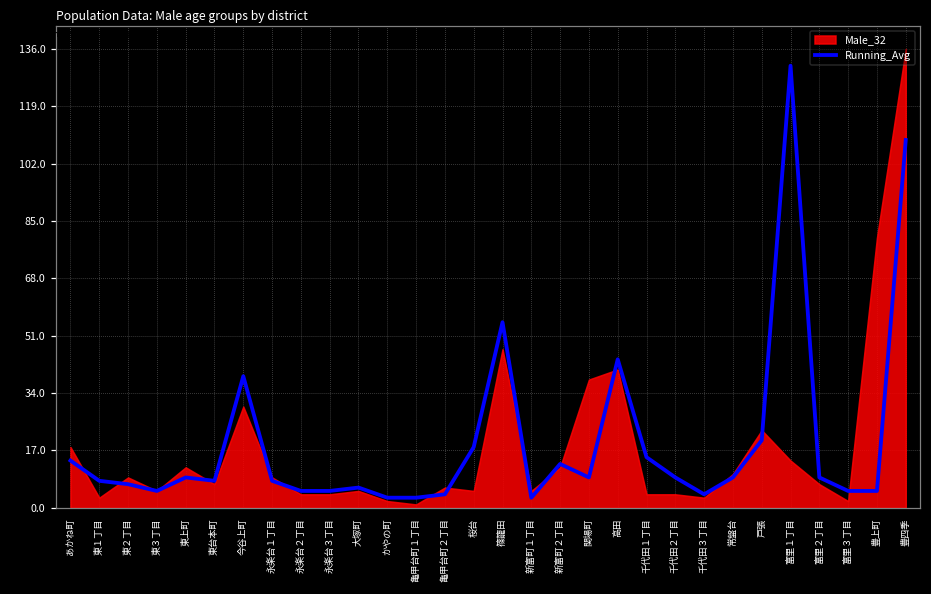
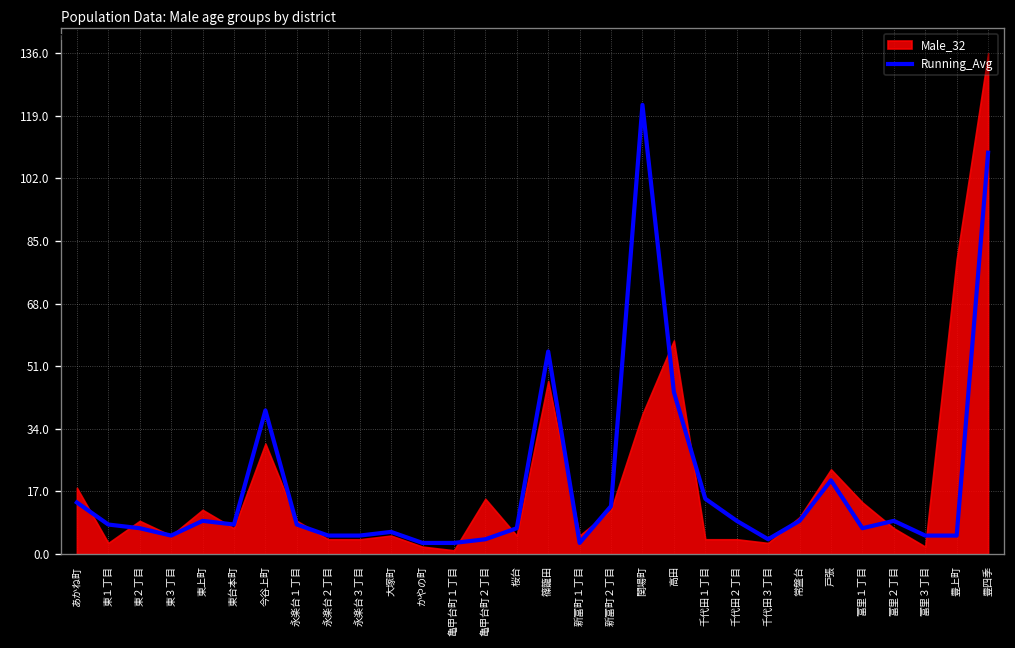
Male_32, 亀甲台町２丁目: 6 -> 15
Running_Avg, 桜台: 18 -> 7
Running_Avg, 関場町: 9 -> 122
Male_32, 高田: 41 -> 58
Running_Avg, 富里１丁目: 131 -> 7
